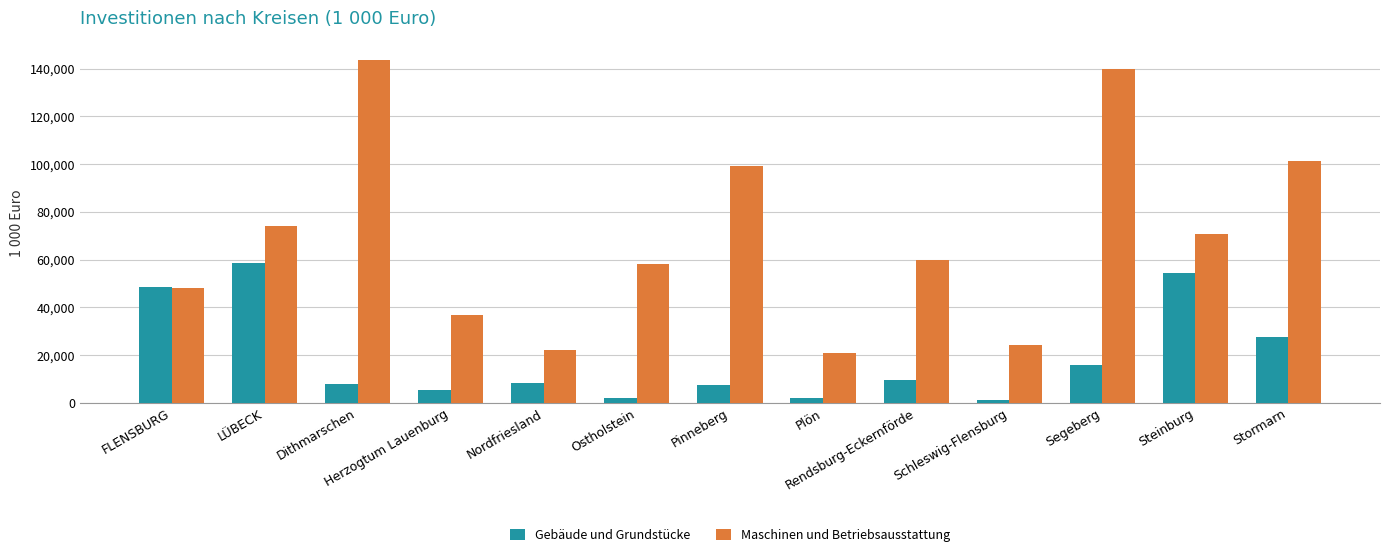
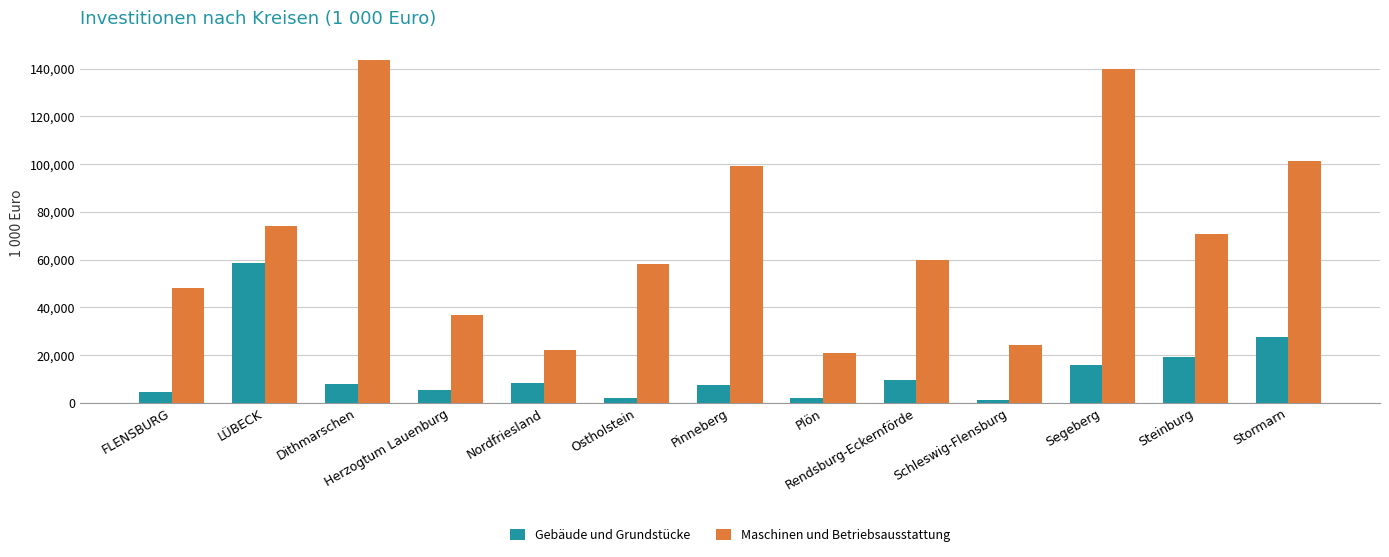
Gebäude und Grundstücke, FLENSBURG: 48,000 -> 5,000
Gebäude und Grundstücke, Steinburg: 55,000 -> 19,000
